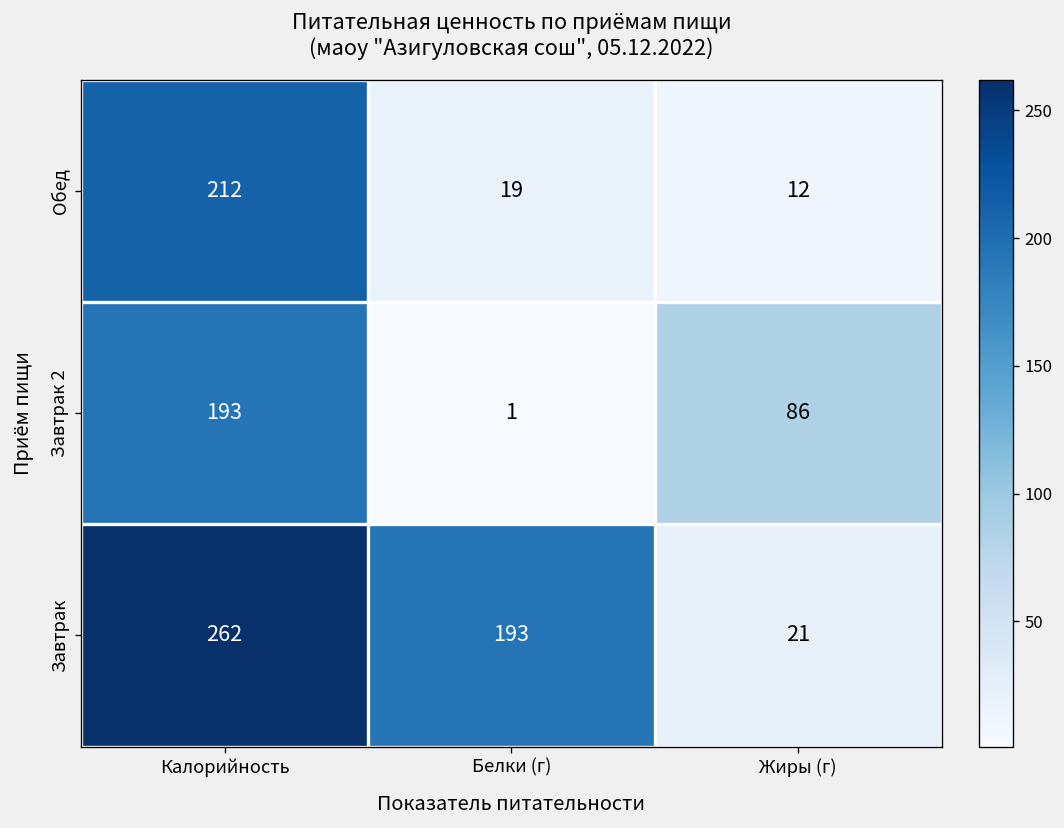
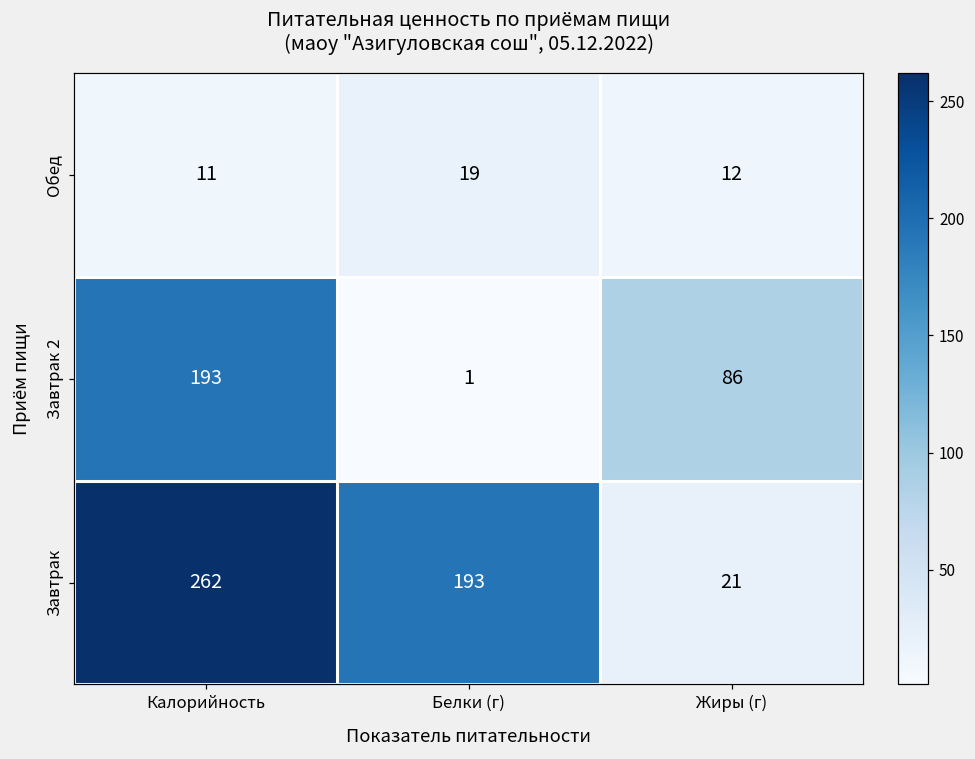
Обед, Калорийность: 212 -> 11
